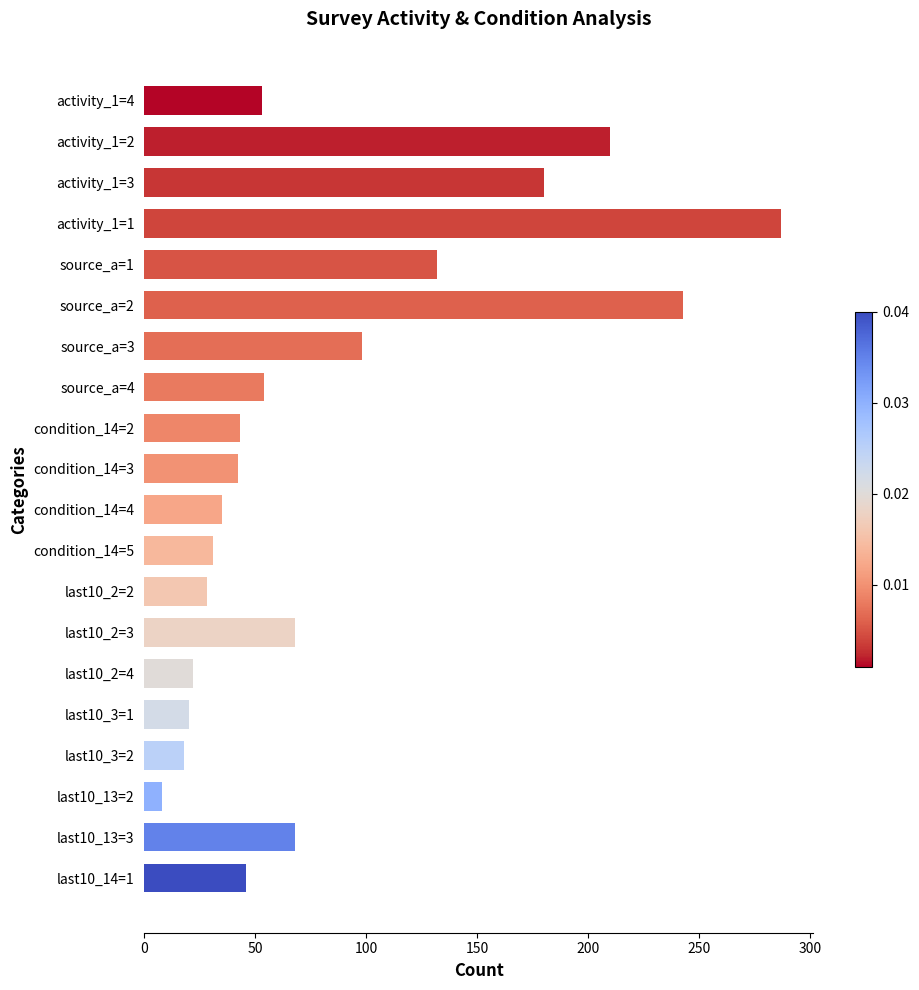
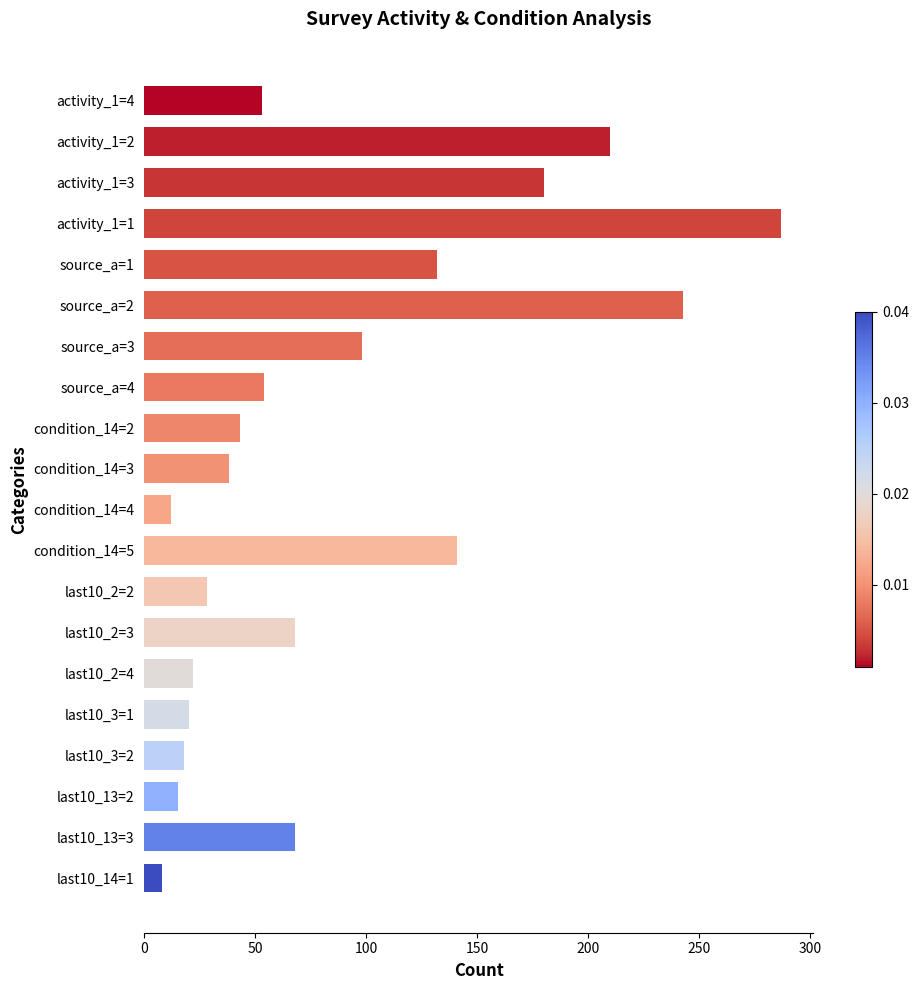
condition_14=3: 42 -> 38
condition_14=4: 35 -> 12
condition_14=5: 31 -> 141
last10_13=2: 8 -> 15
last10_14=1: 46 -> 8
